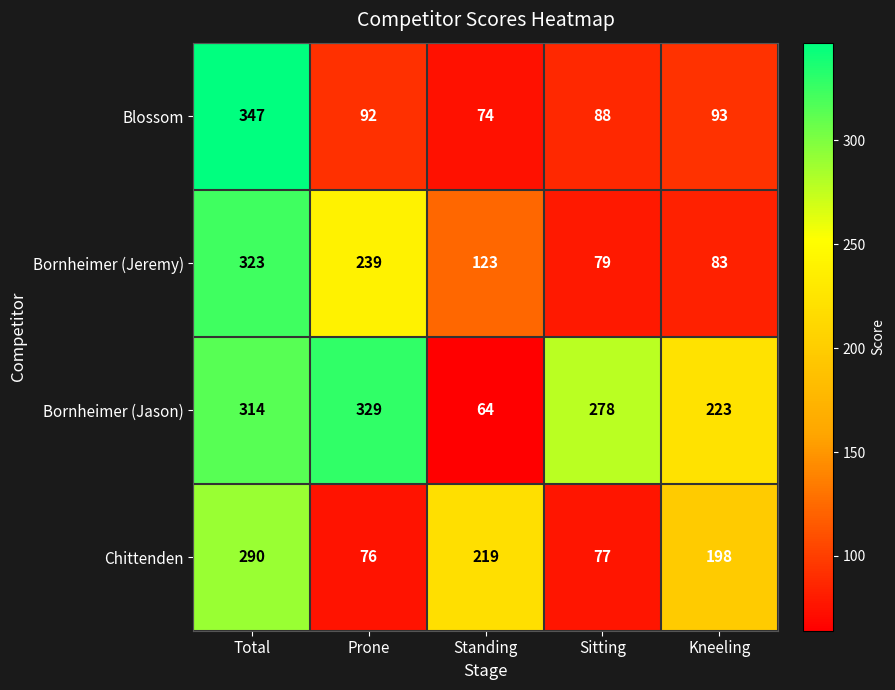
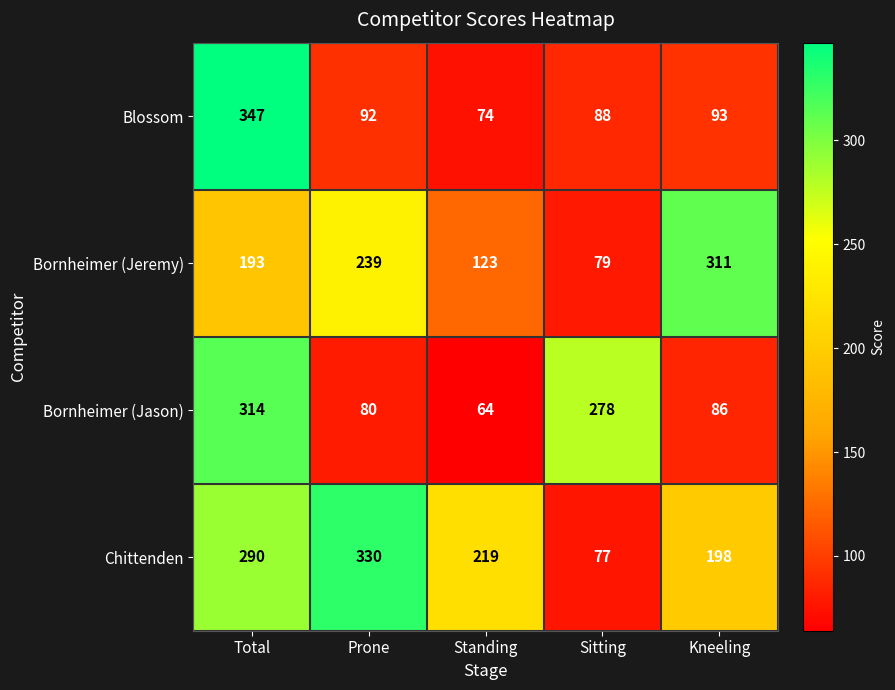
Bornheimer (Jeremy), Total: 323 -> 193
Bornheimer (Jeremy), Kneeling: 83 -> 311
Bornheimer (Jason), Prone: 329 -> 80
Bornheimer (Jason), Kneeling: 223 -> 86
Chittenden, Prone: 76 -> 330
